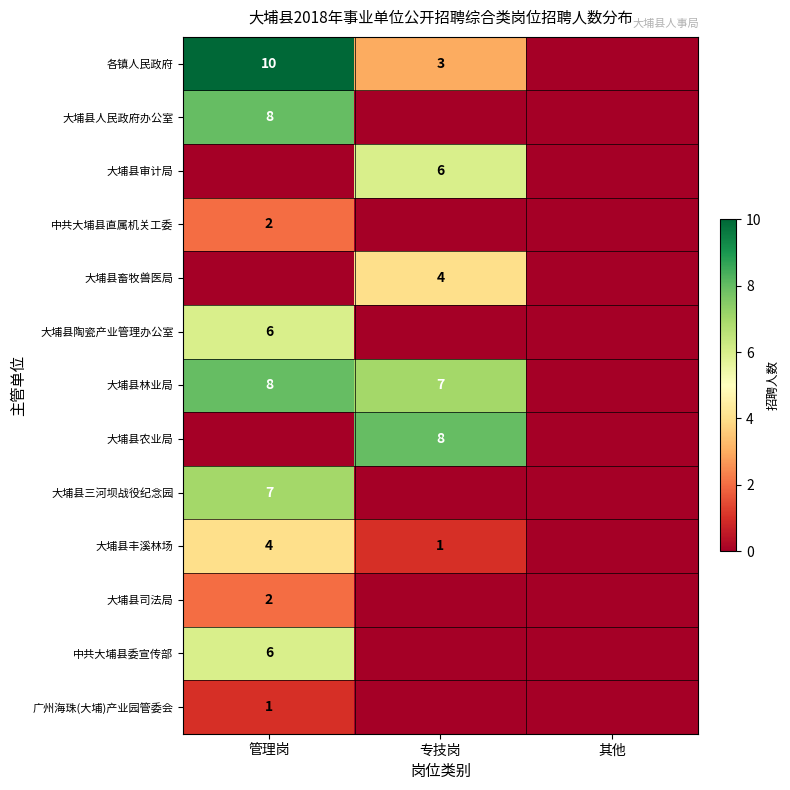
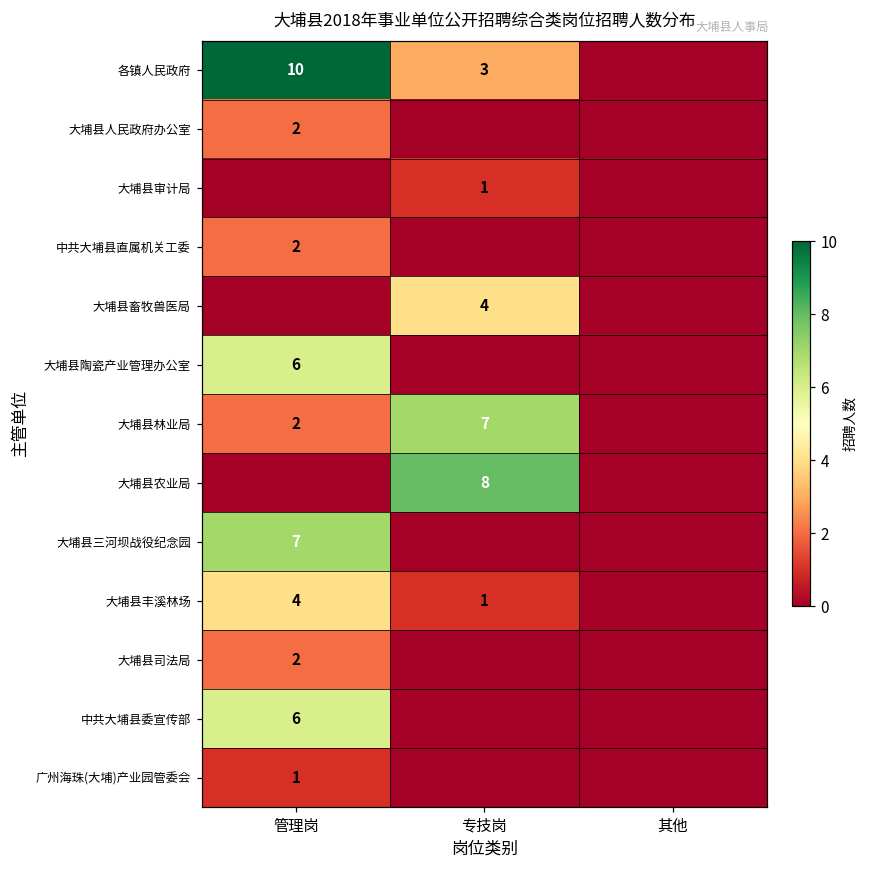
大埔县人民政府办公室, 管理岗: 8 -> 2
大埔县审计局, 专技岗: 6 -> 1
大埔县林业局, 管理岗: 8 -> 2
